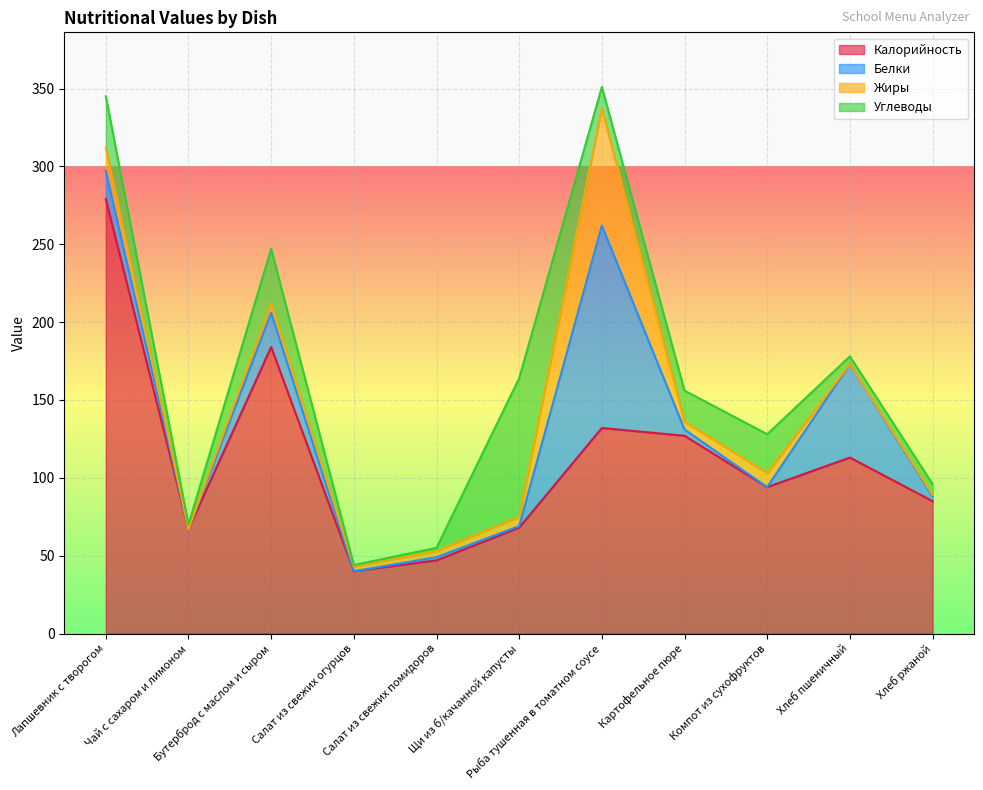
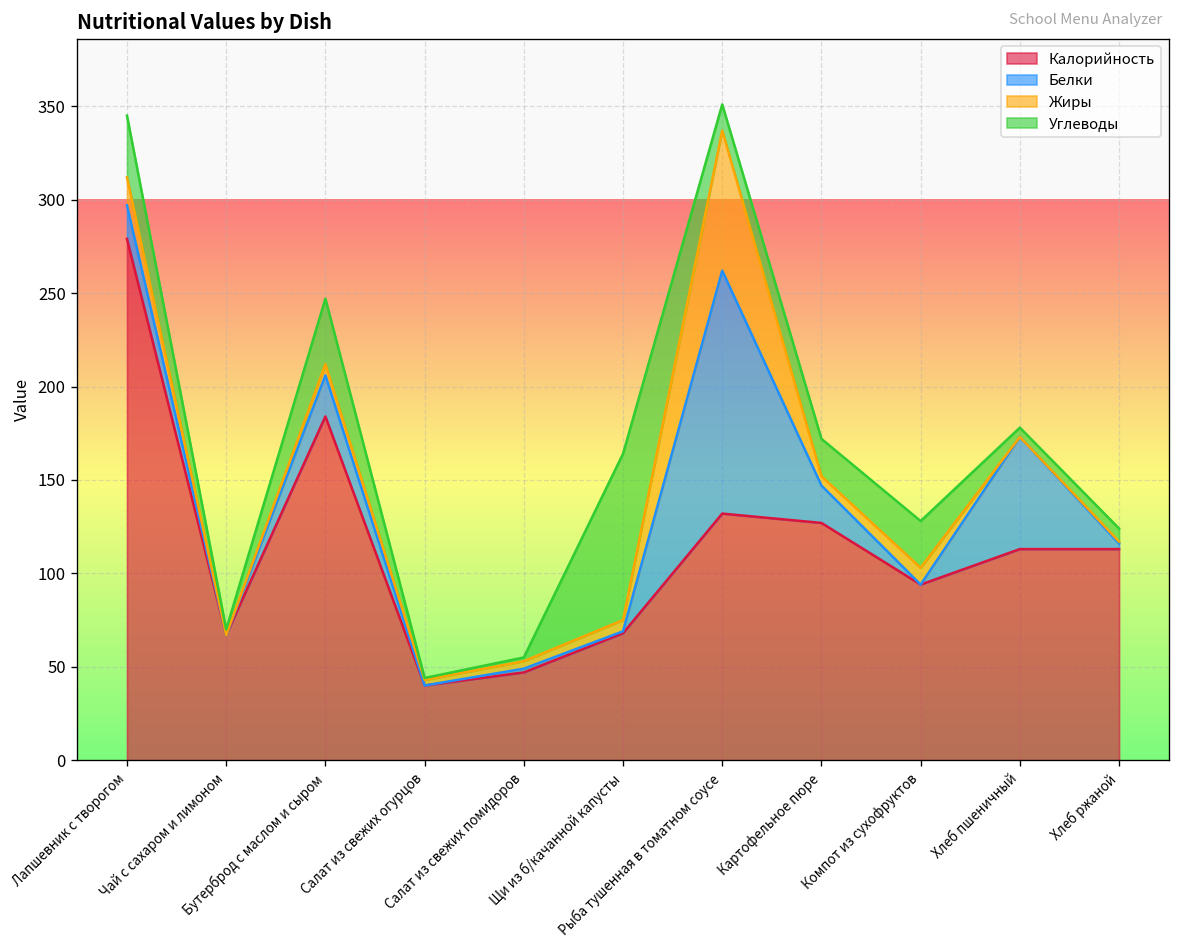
Белки, Картофельное пюре: 4 -> 20
Калорийность, Хлеб ржаной: 85 -> 113
